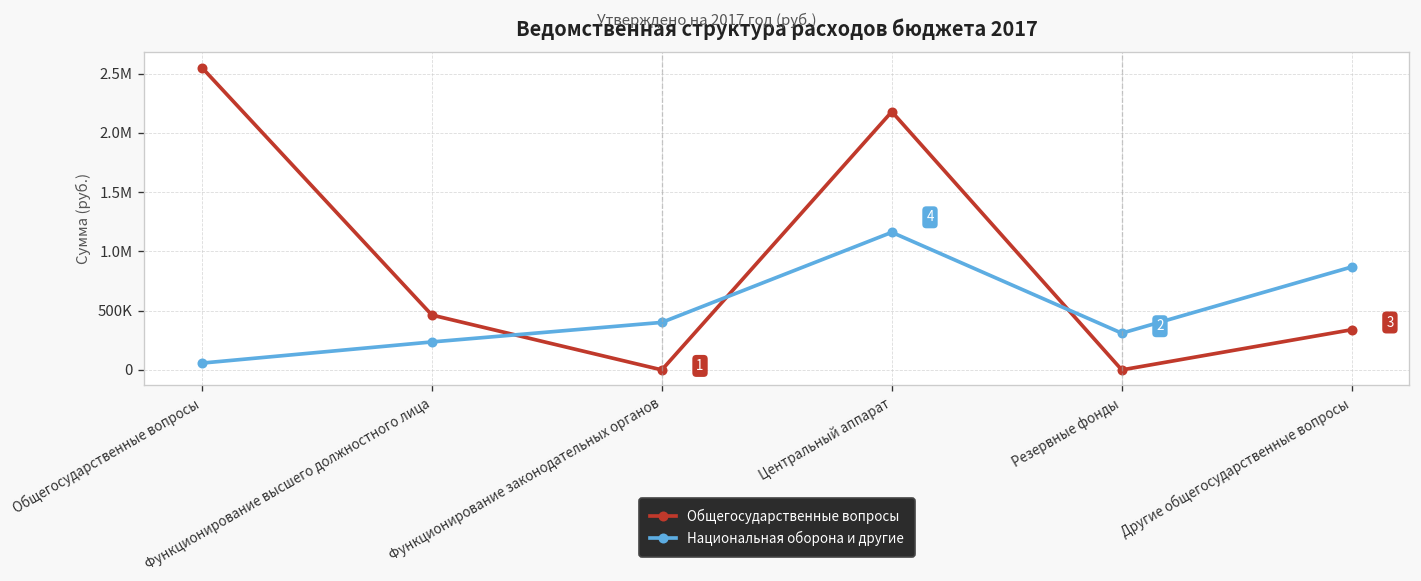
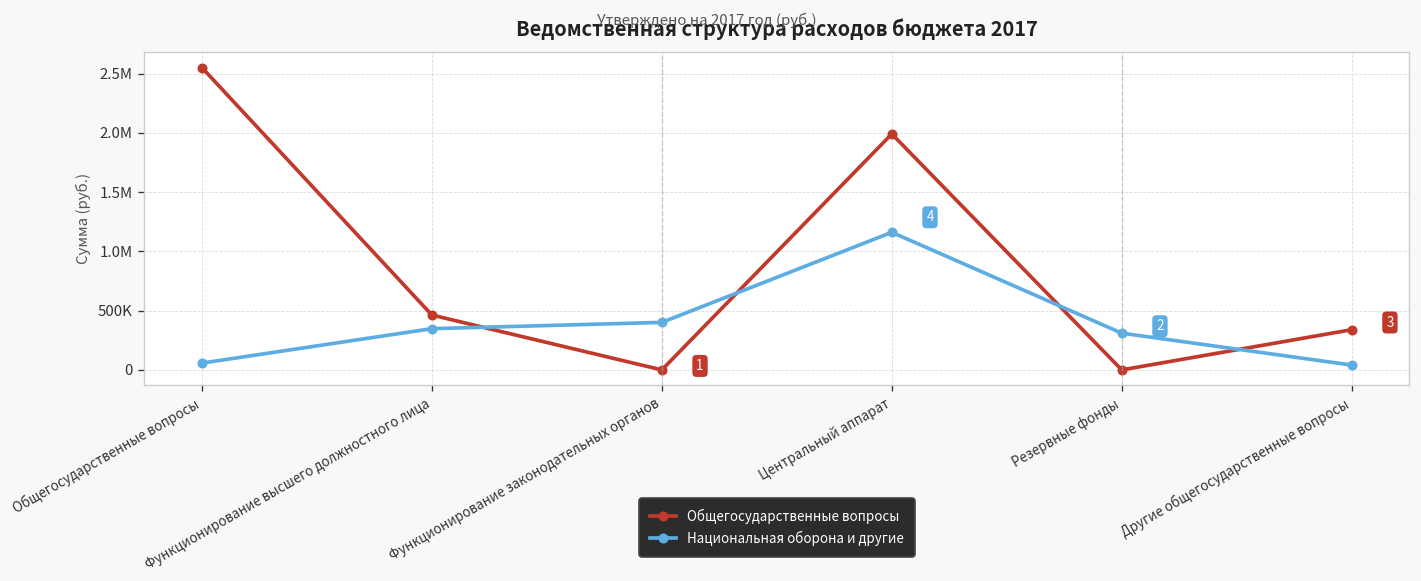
Национальная оборона и другие, Функционирование высшего должностного лица: 200000 -> 300000
Общегосударственные вопросы, Центральный аппарат: 2200000 -> 2000000
Национальная оборона и другие, Другие общегосударственные вопросы: 900000 -> 0
